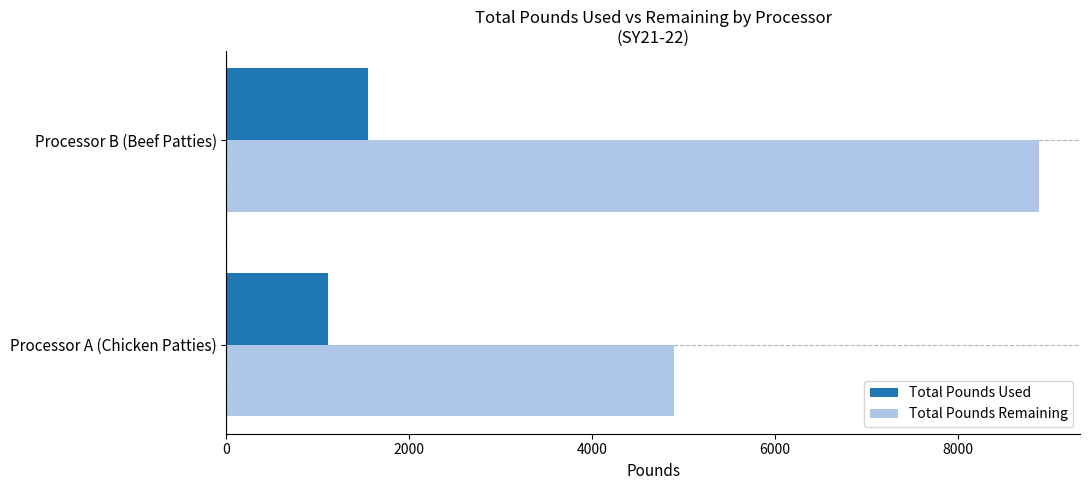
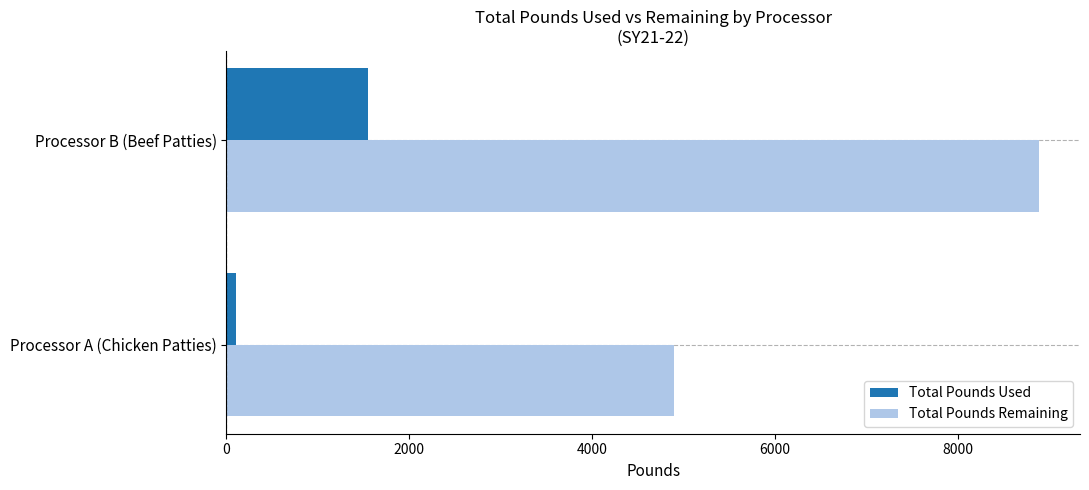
Total Pounds Used, Processor A (Chicken Patties): 1100 -> 100
